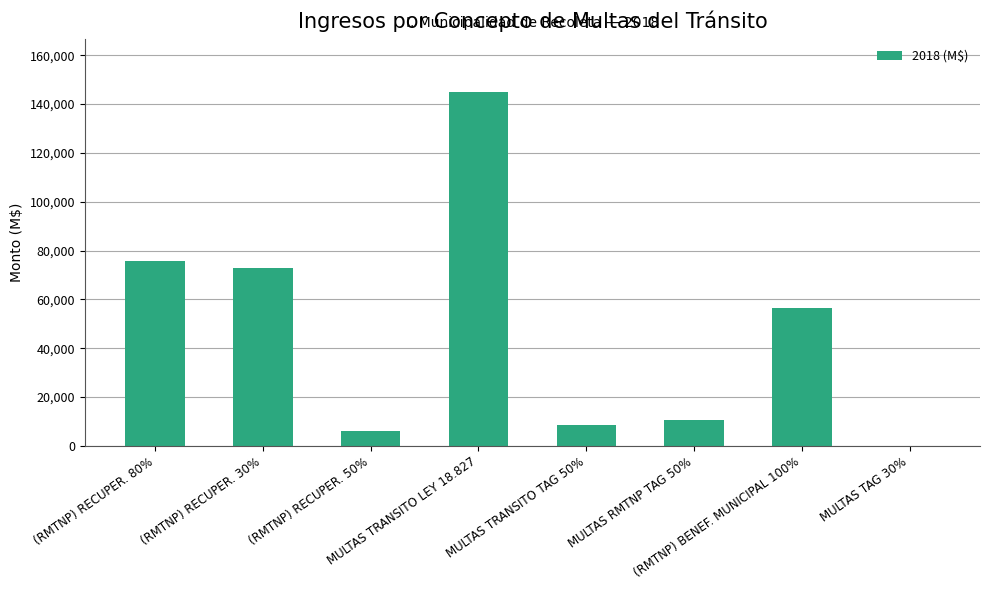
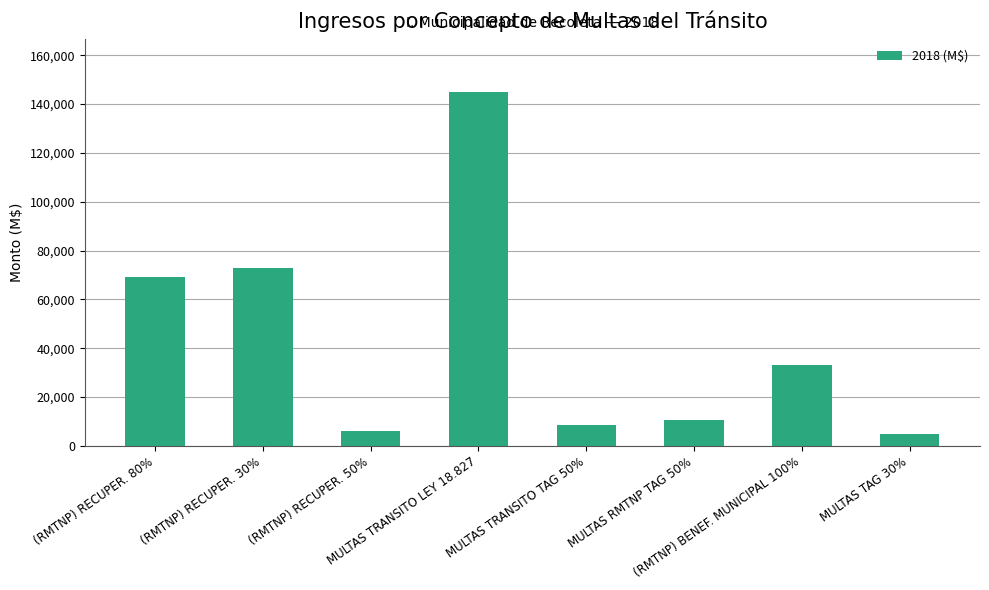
(RMTNP) RECUPER. 80%: 76,000 -> 69,000
(RMTNP) BENEF. MUNICIPAL 100%: 56,000 -> 33,000
MULTAS TAG 30%: 0 -> 5,000
